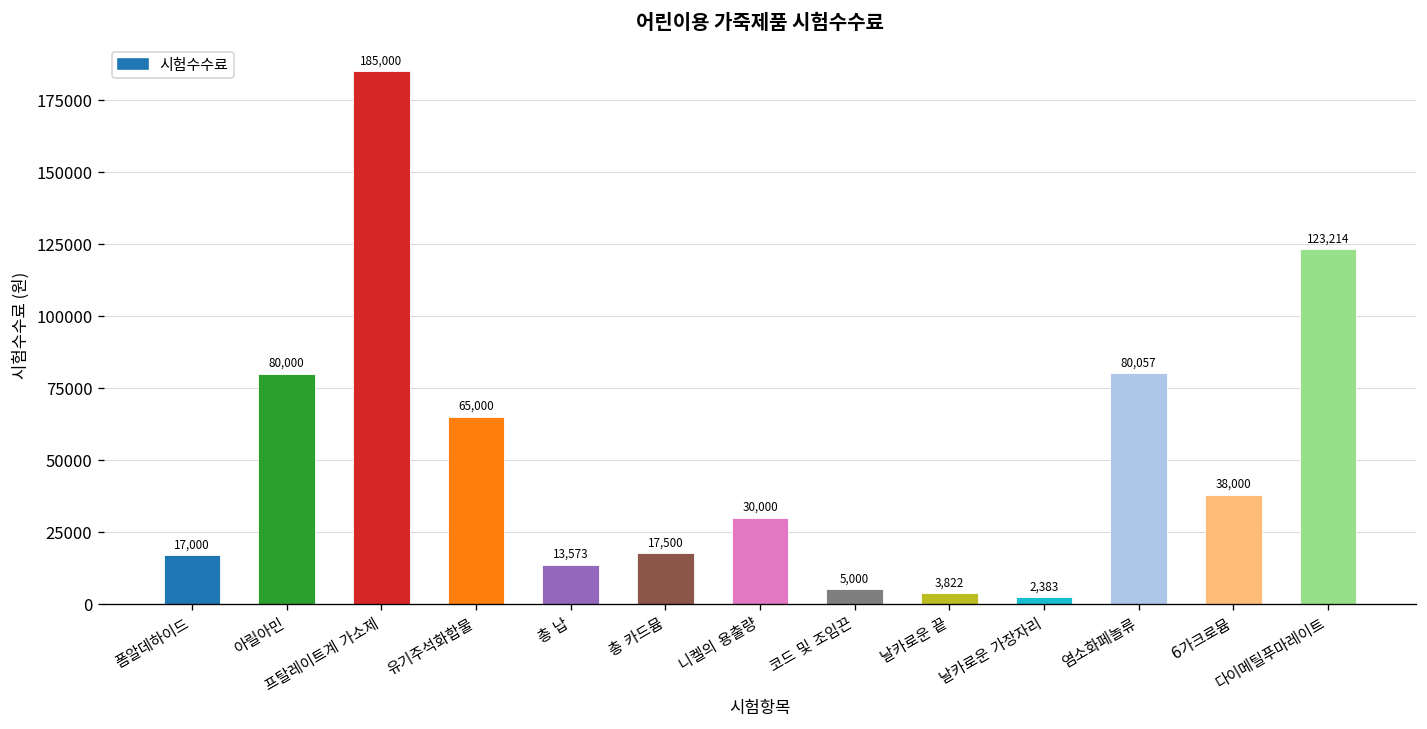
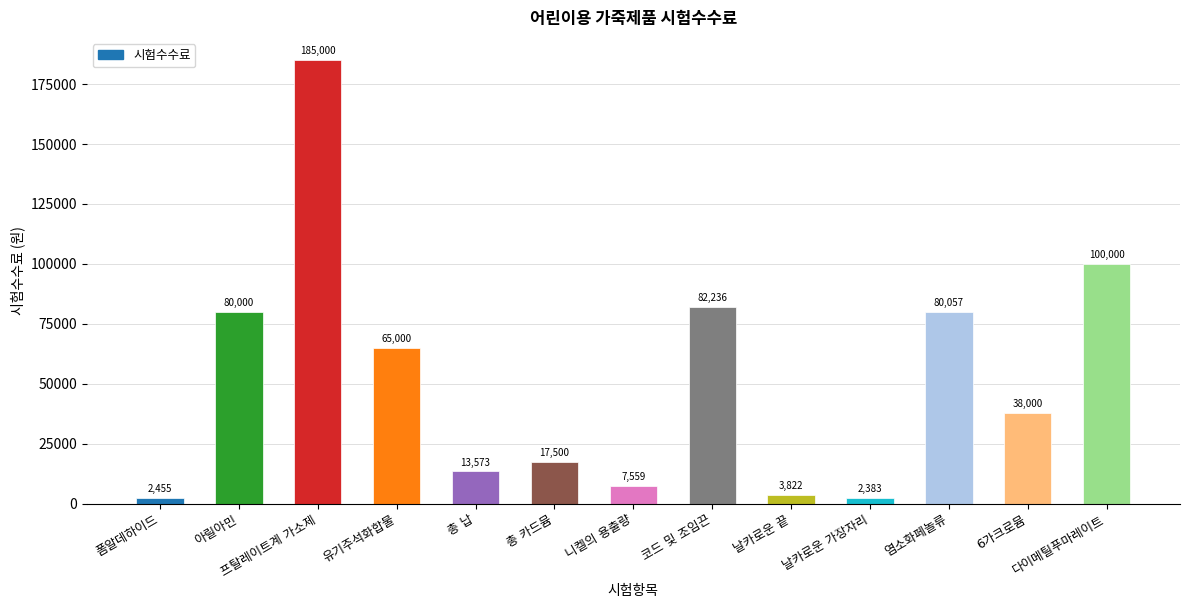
폼알데하이드: 17,000 -> 2,455
니켈의 용출량: 30,000 -> 7,559
코드 및 조임끈: 5,000 -> 82,236
다이메틸푸마레이트: 123,214 -> 100,000
